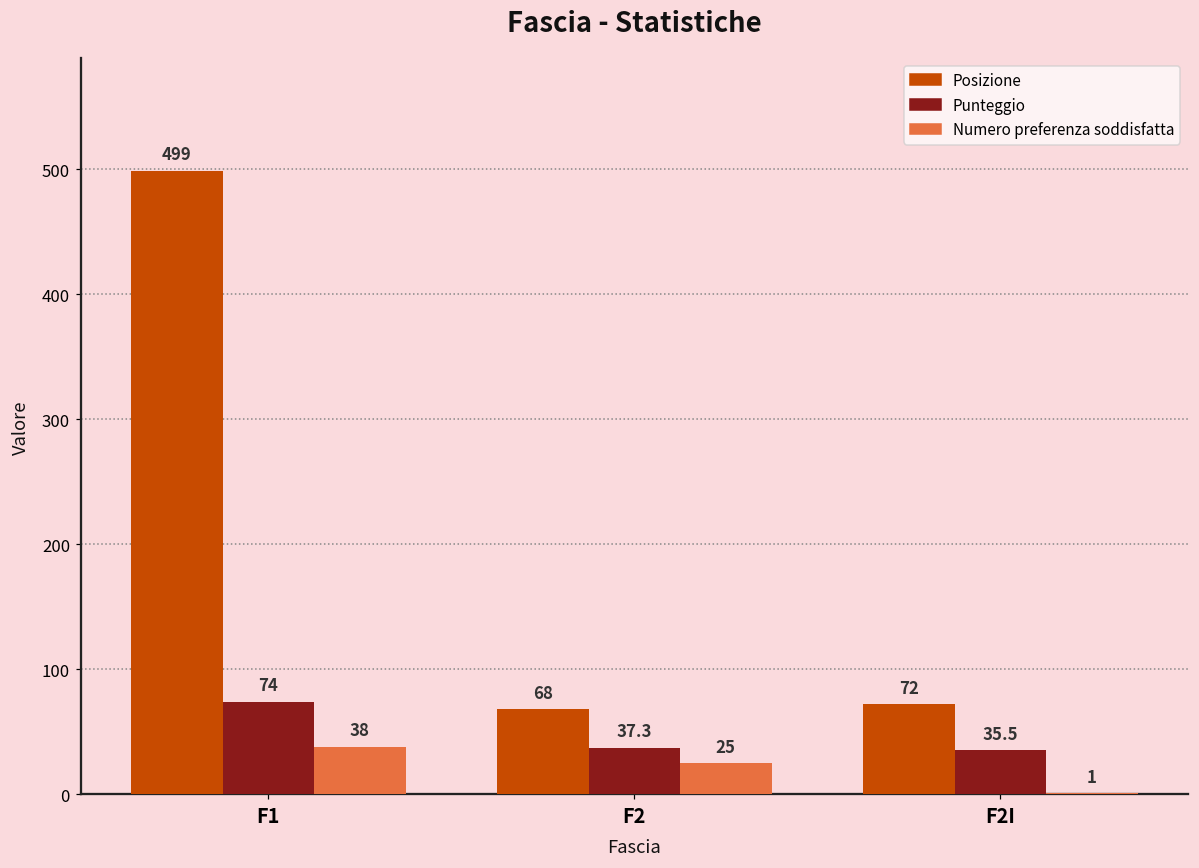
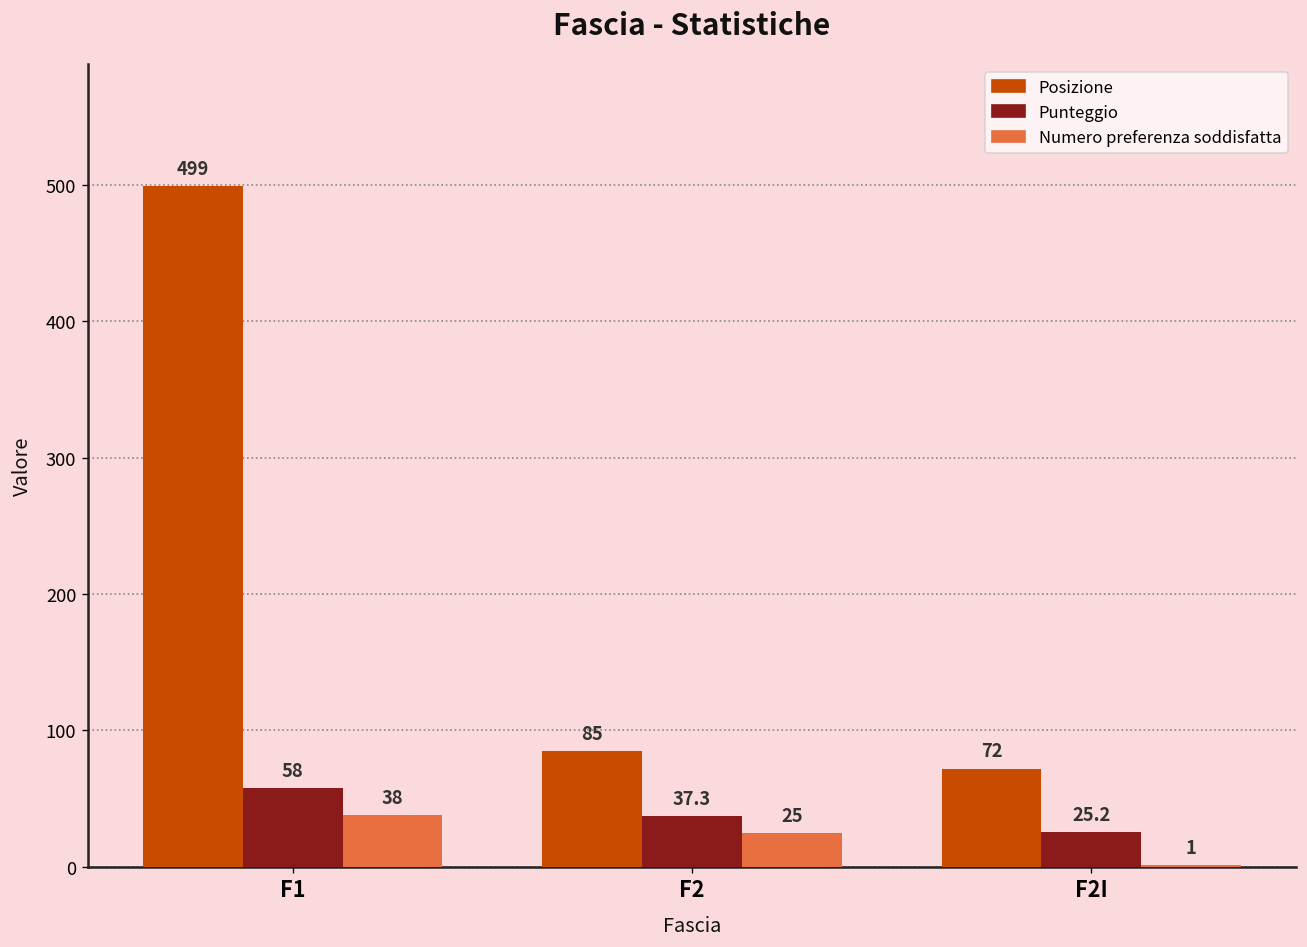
Punteggio, F1: 74 -> 58
Posizione, F2: 68 -> 85
Punteggio, F2I: 35.5 -> 25.2
